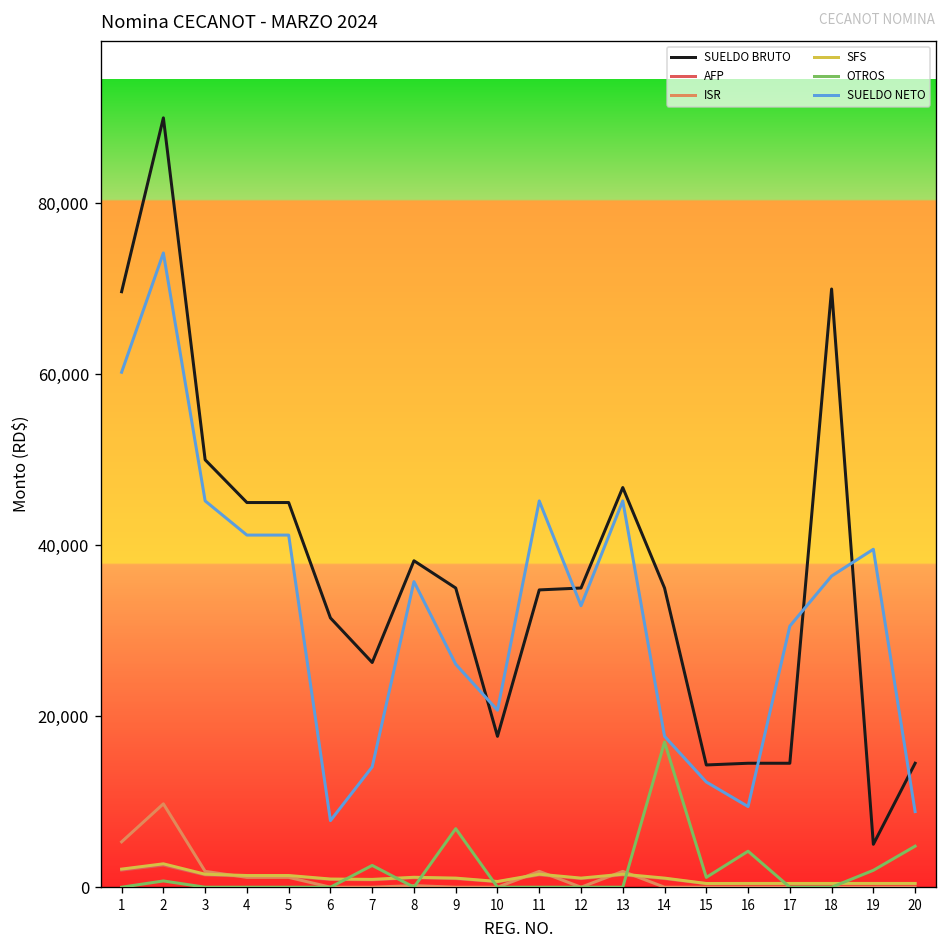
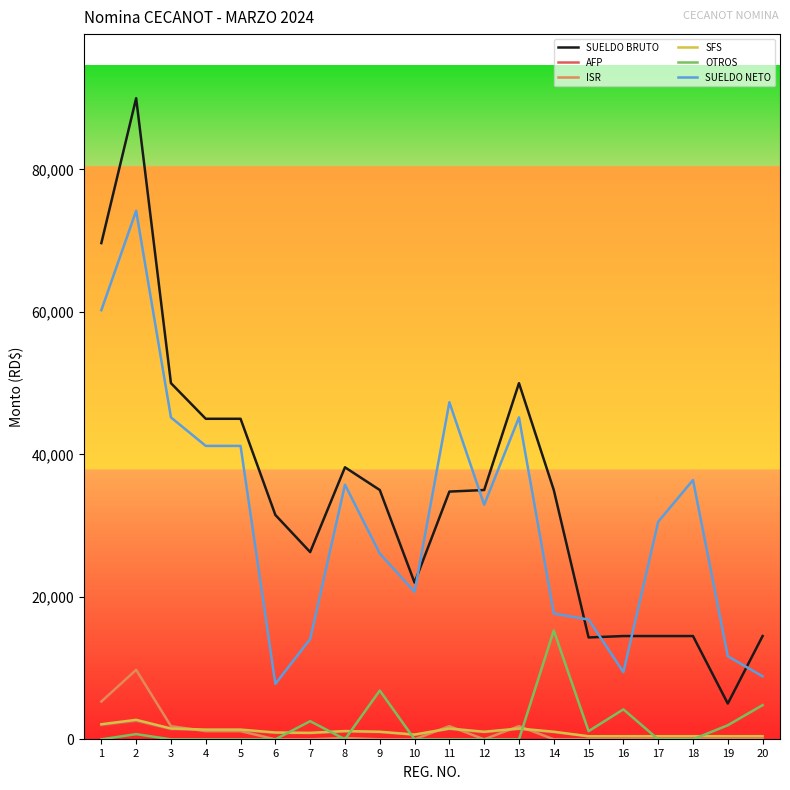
SUELDO BRUTO, 10: 18,000 -> 22,000
SUELDO NETO, 11: 45,000 -> 47,000
SUELDO BRUTO, 13: 47,000 -> 50,000
OTROS, 14: 17,000 -> 15,000
SUELDO NETO, 15: 12,000 -> 17,000
SUELDO BRUTO, 18: 70,000 -> 15,000
SUELDO NETO, 19: 40,000 -> 12,000
